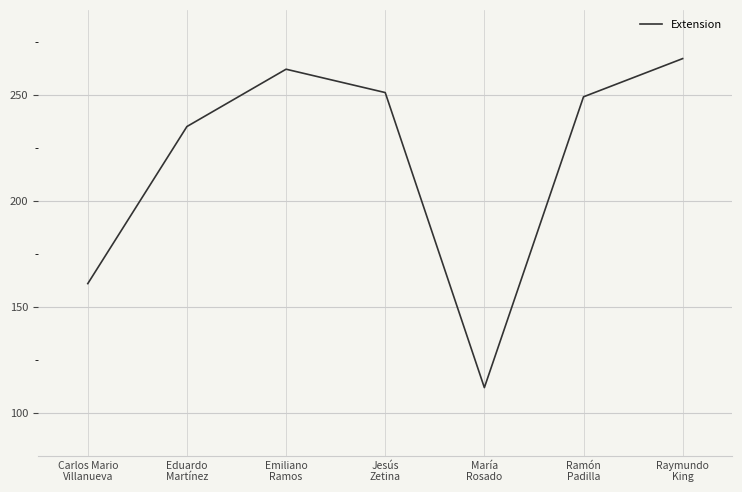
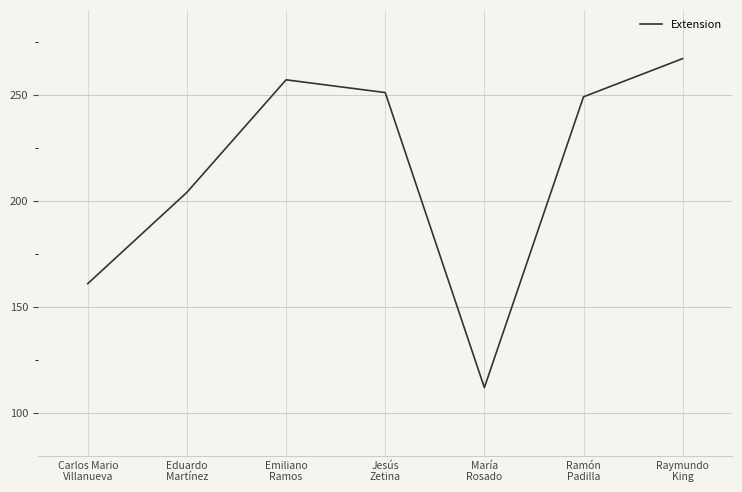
Eduardo Martínez: 235 -> 204
Emiliano Ramos: 262 -> 257
